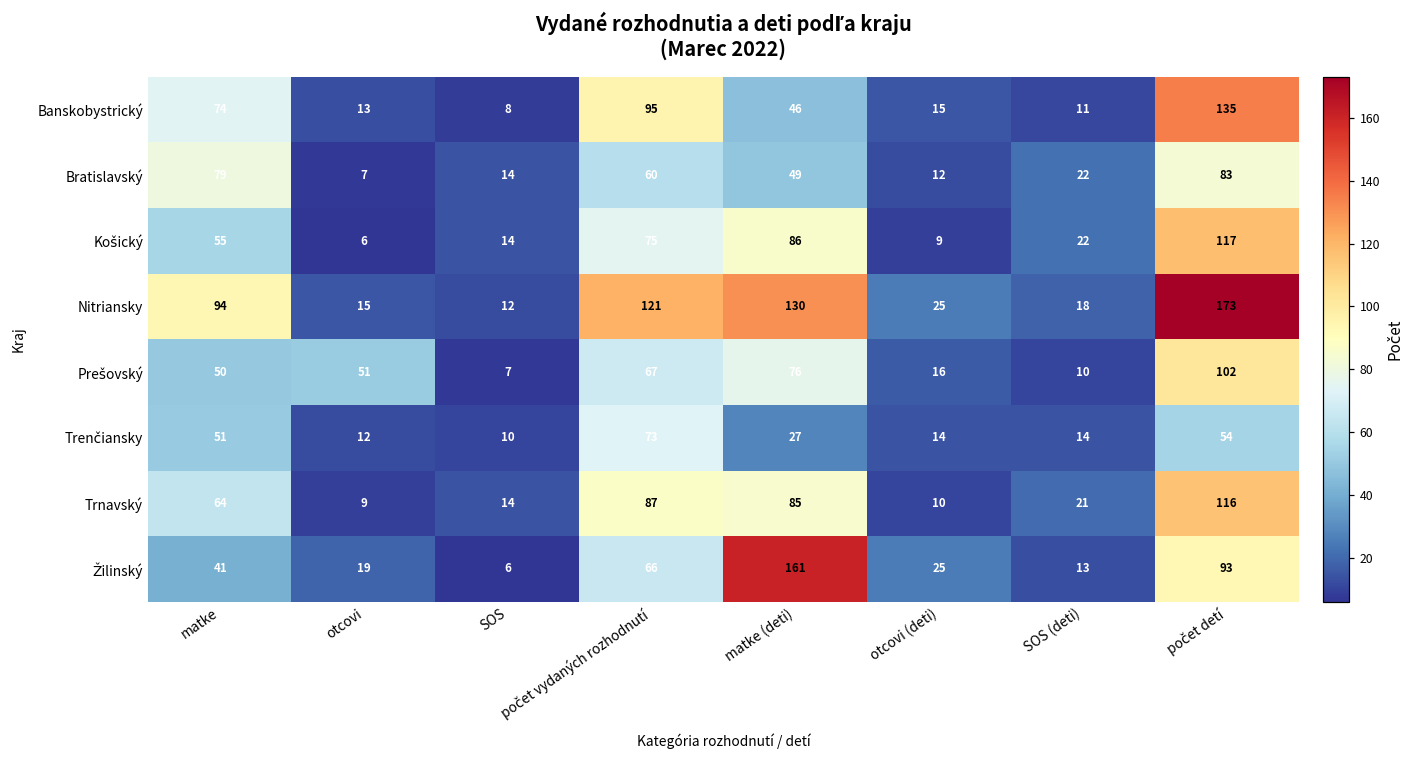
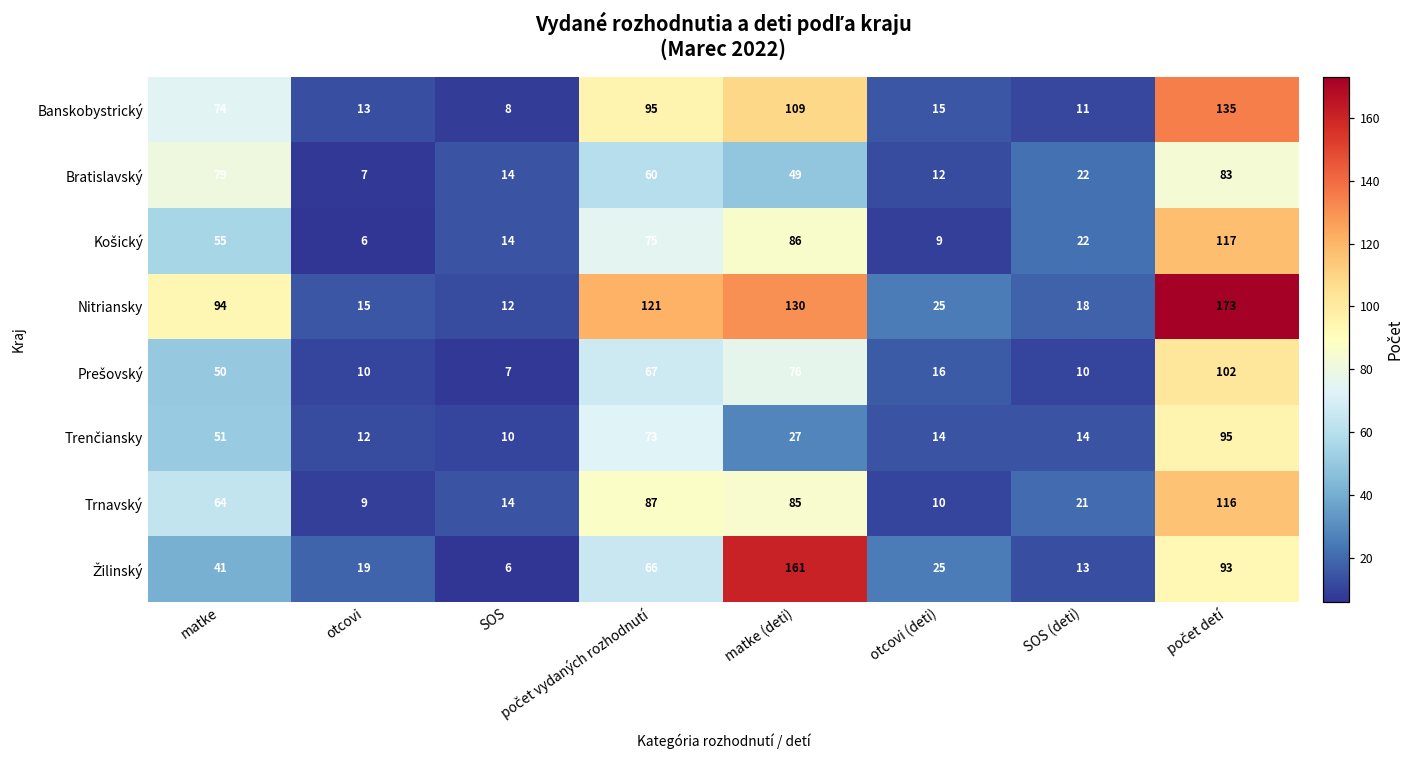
Banskobystrický, matke (deti): 46 -> 109
Prešovský, otcovi: 51 -> 10
Trenčiansky, počet detí: 54 -> 95
